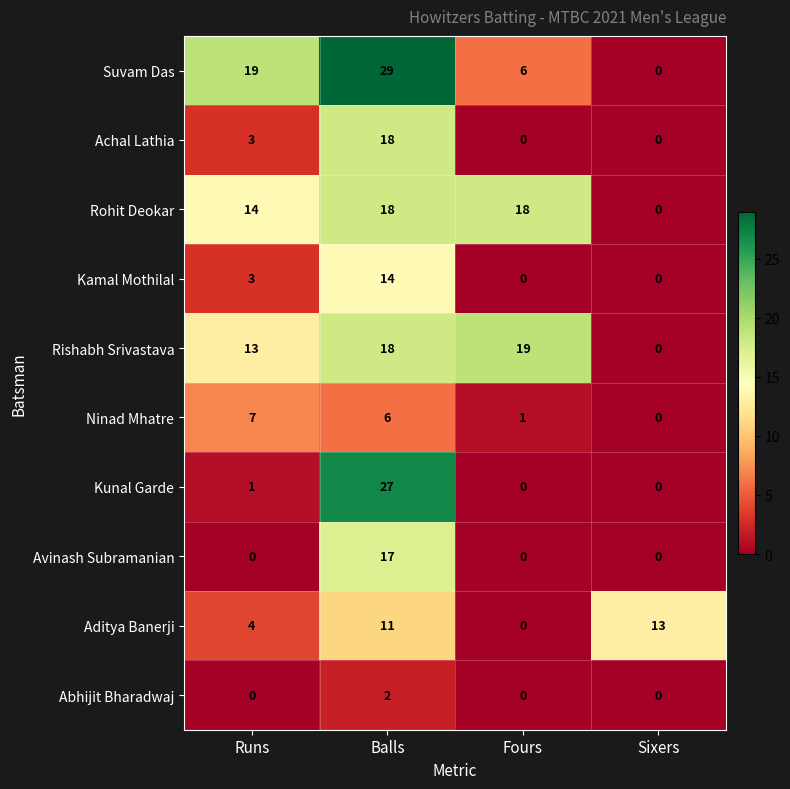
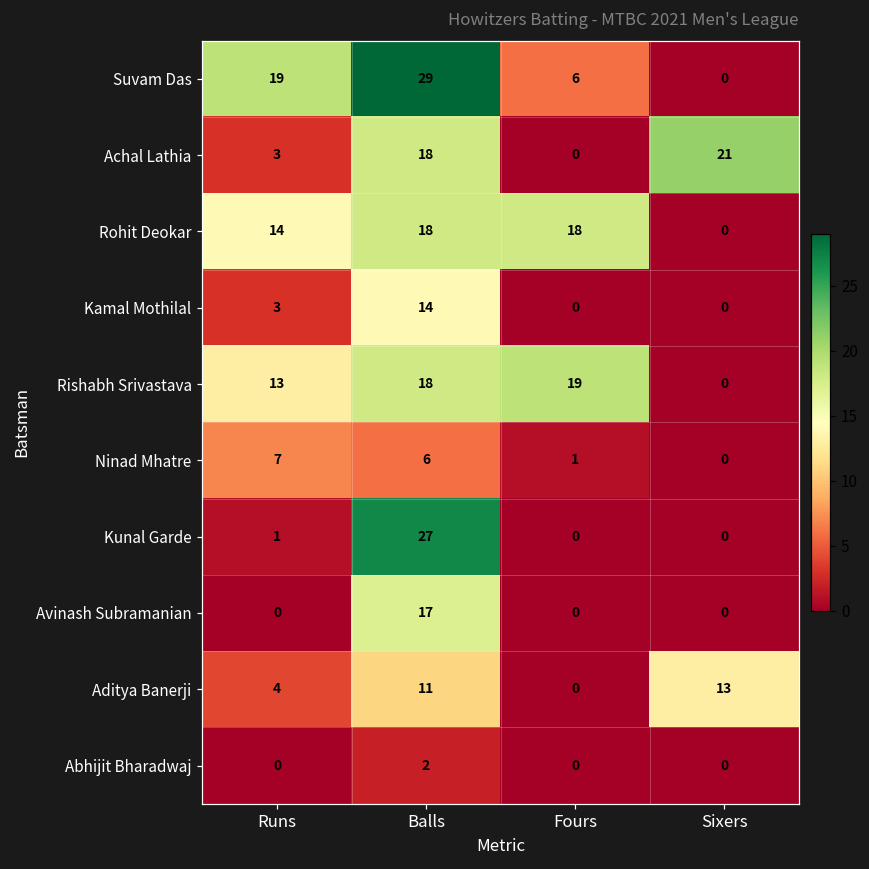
Achal Lathia, Sixers: 0 -> 21
